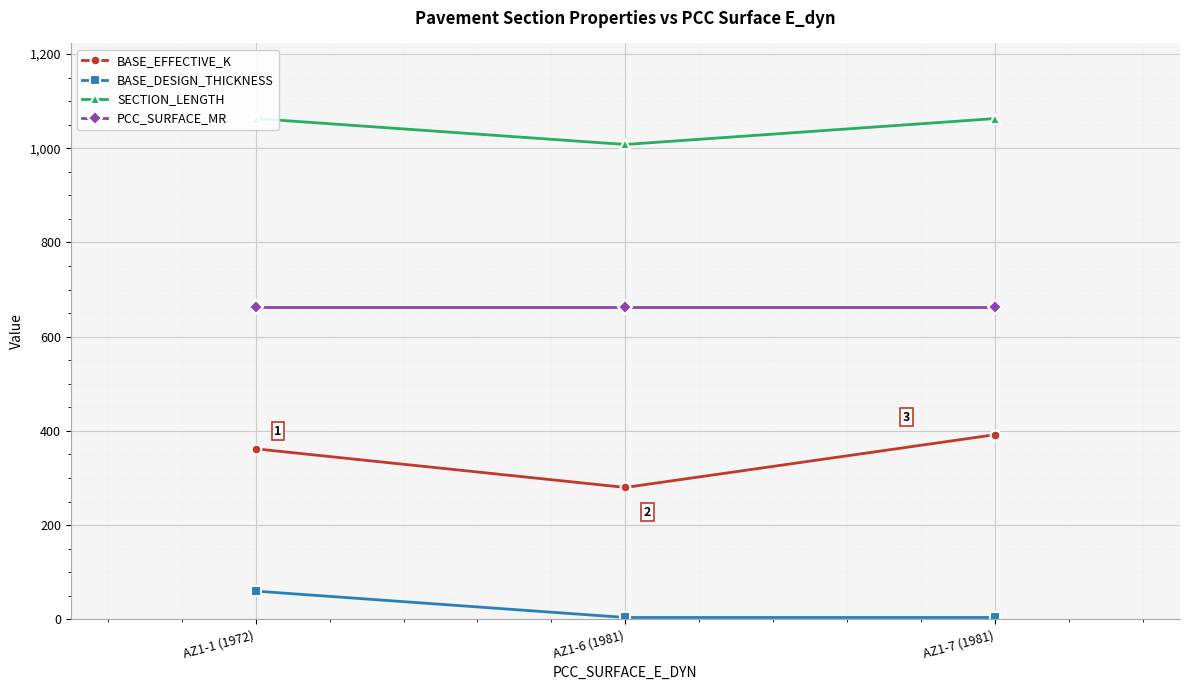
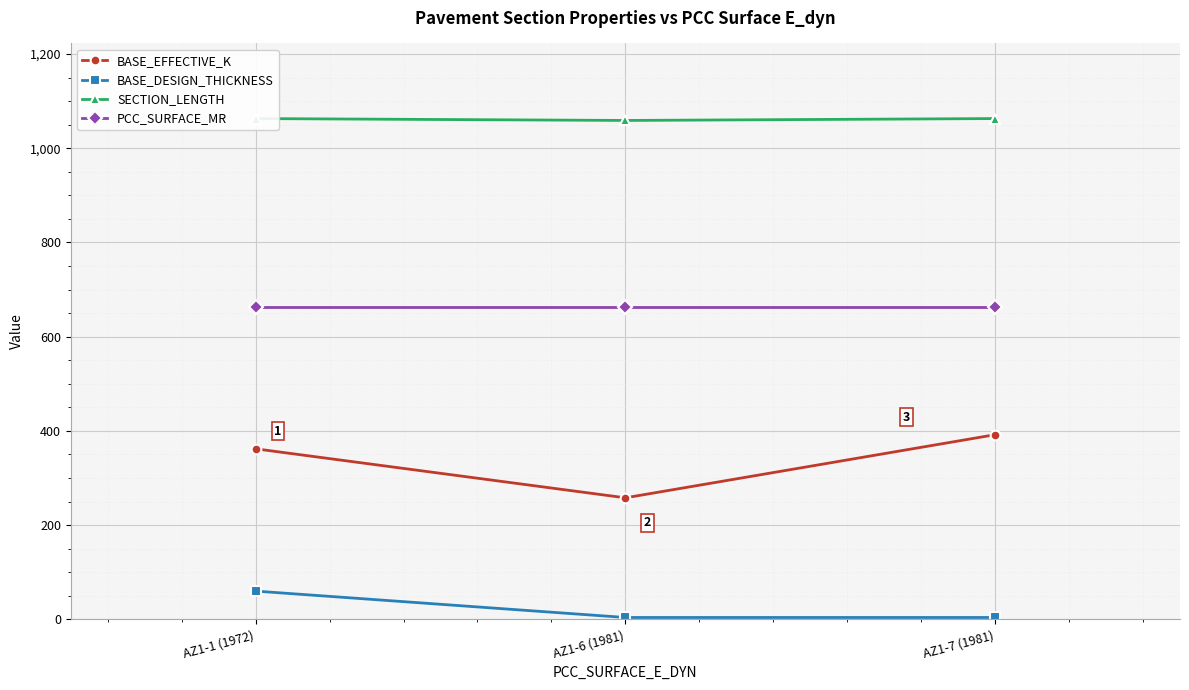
BASE_EFFECTIVE_K, AZ1-6 (1981): 280 -> 260
SECTION_LENGTH, AZ1-6 (1981): 1,010 -> 1,060
